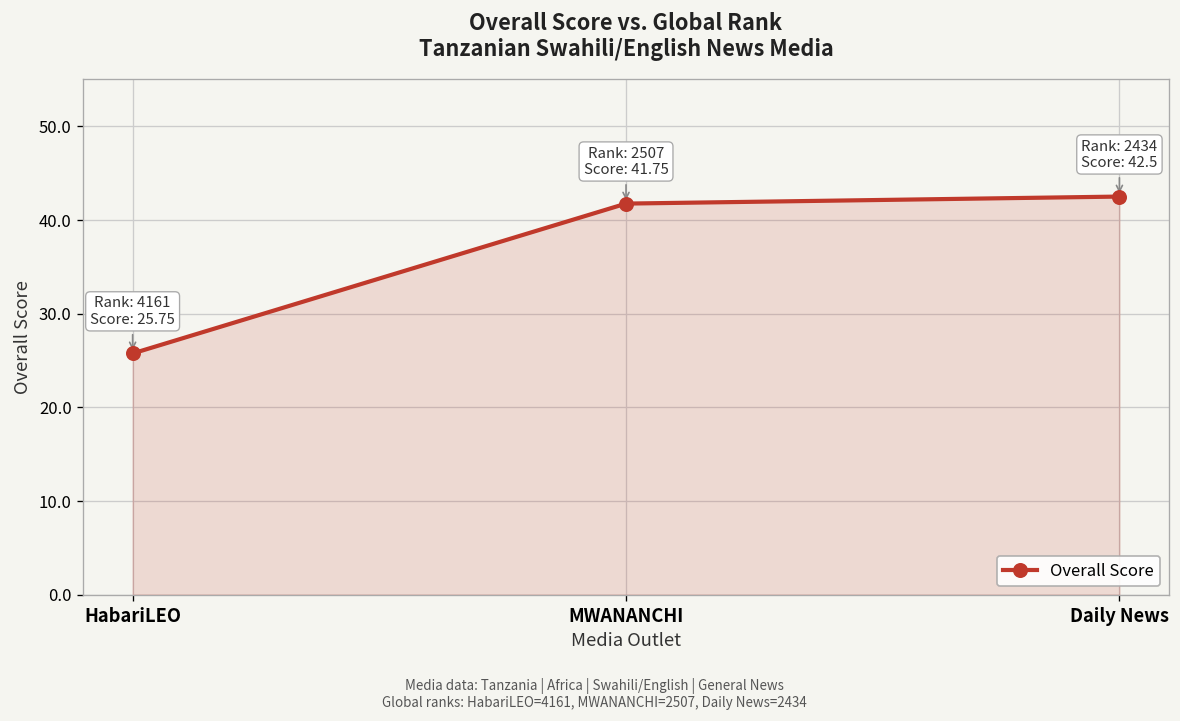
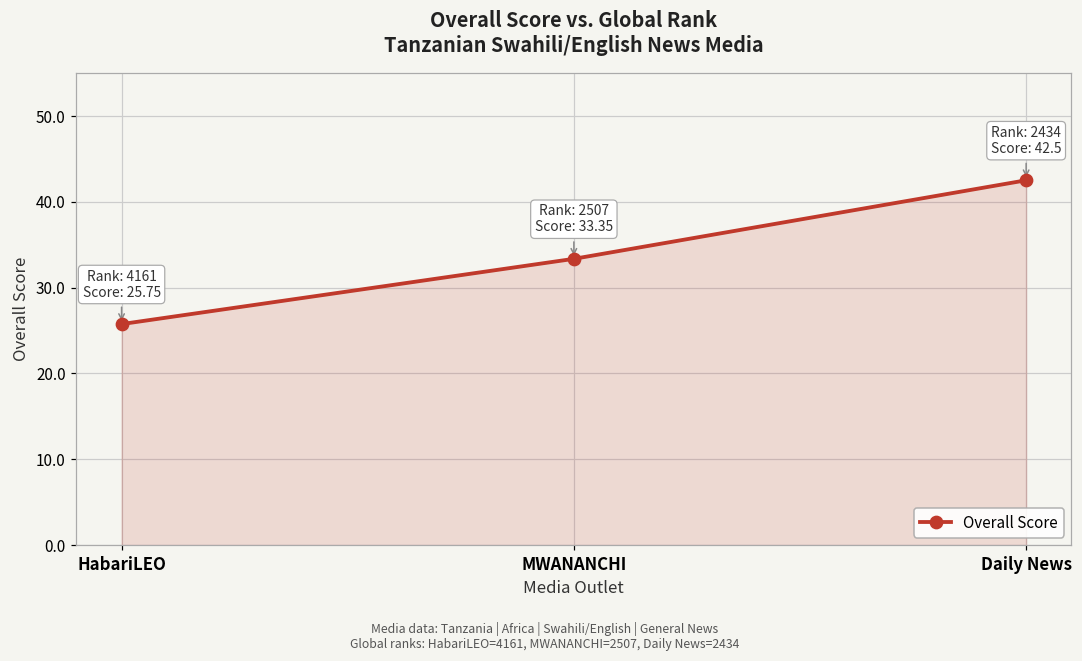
MWANANCHI: 41.75 -> 33.35
